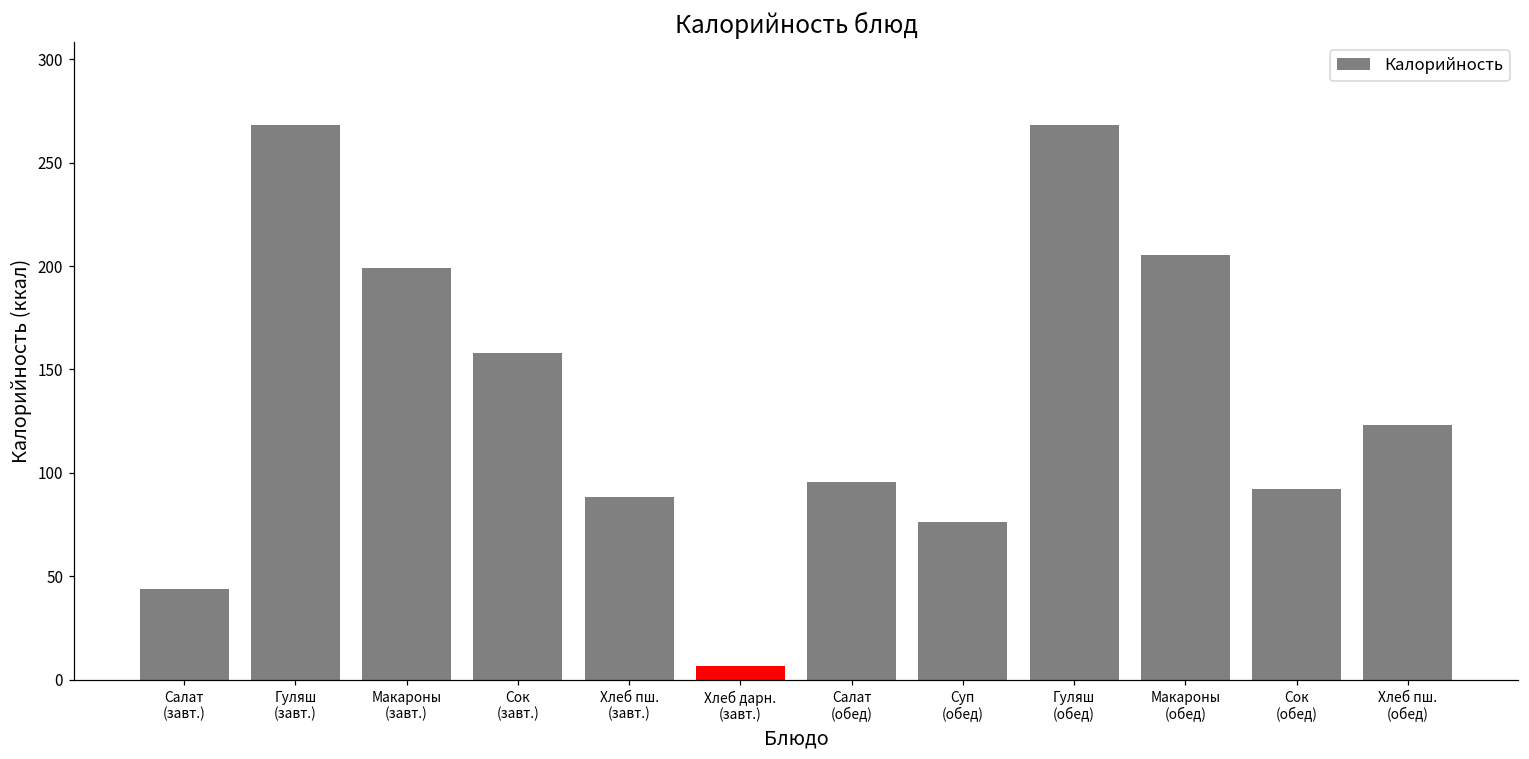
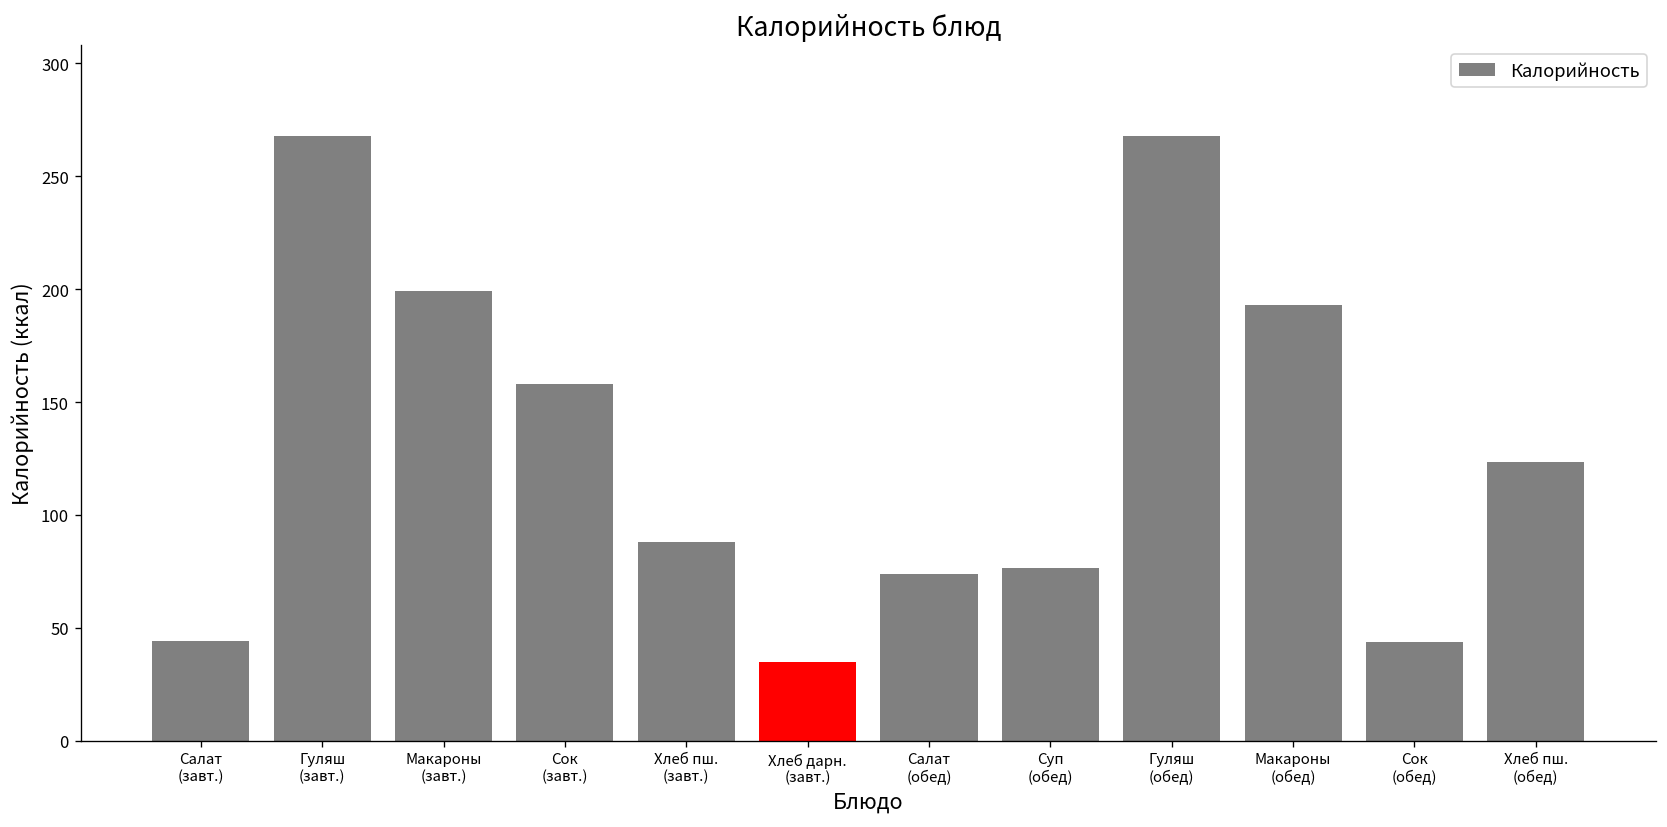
Хлеб дарн. (завт.): 7 -> 35
Салат (обед): 96 -> 74
Макароны (обед): 205 -> 193
Сок (обед): 92 -> 44
